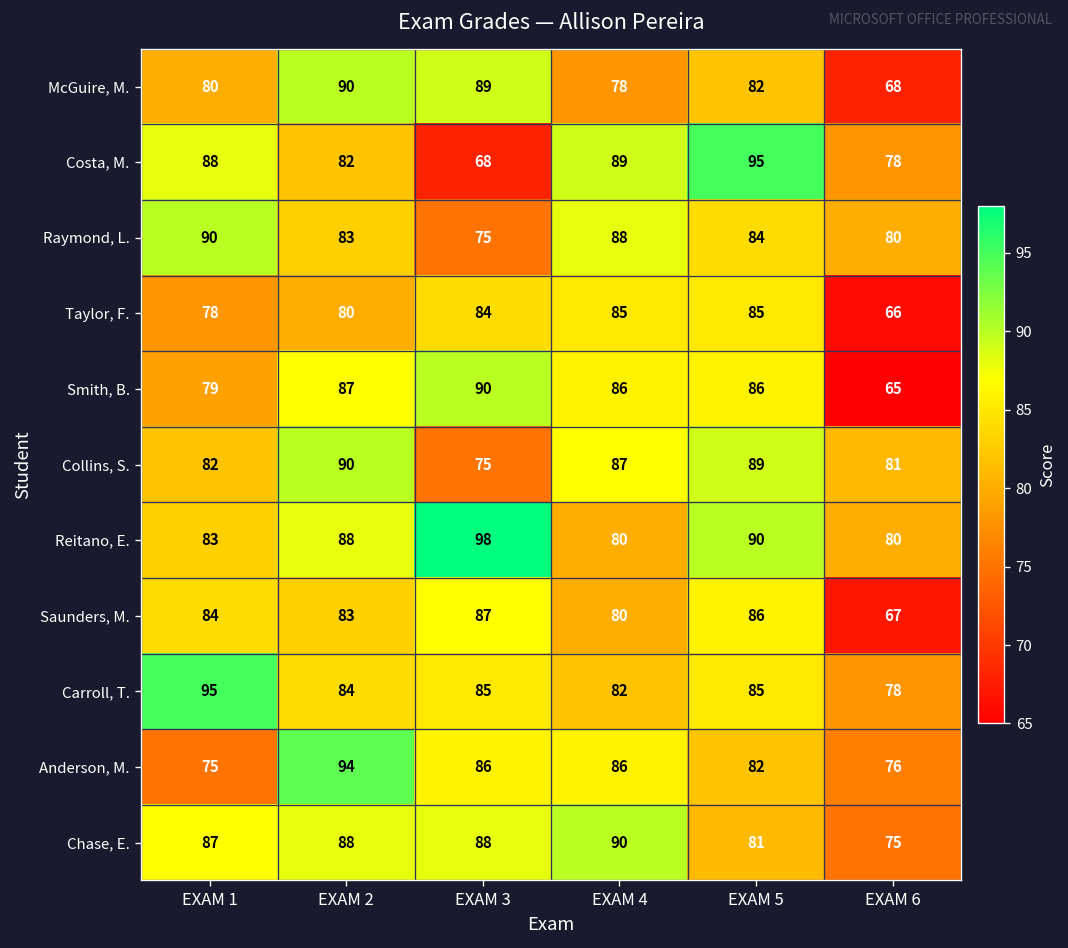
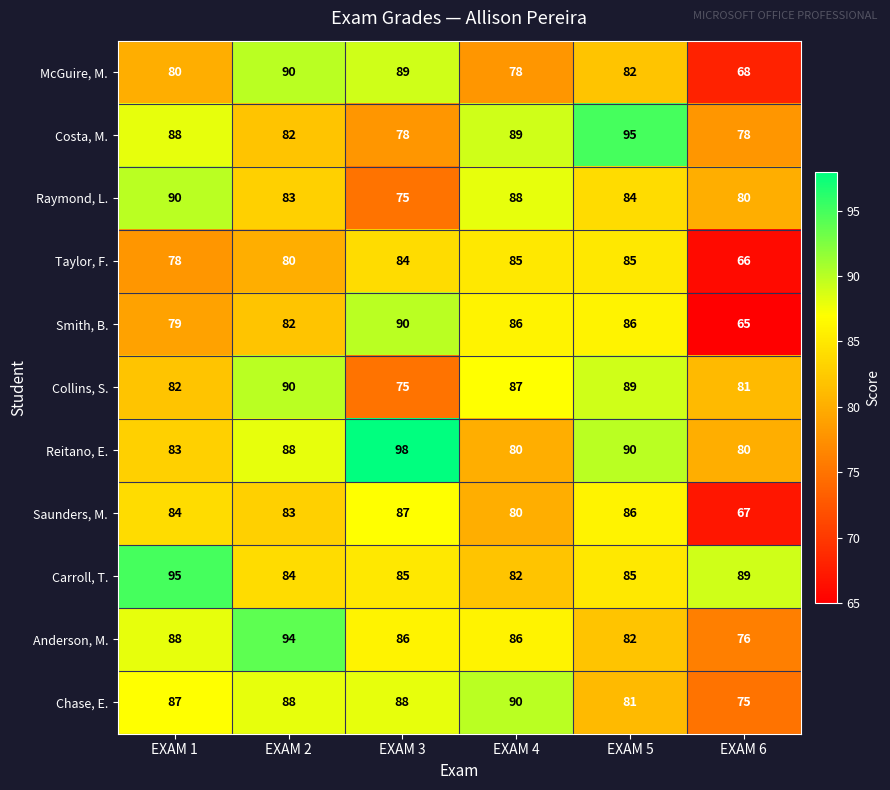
Costa, M., EXAM 3: 68 -> 78
Smith, B., EXAM 2: 87 -> 82
Carroll, T., EXAM 6: 78 -> 89
Anderson, M., EXAM 1: 75 -> 88
